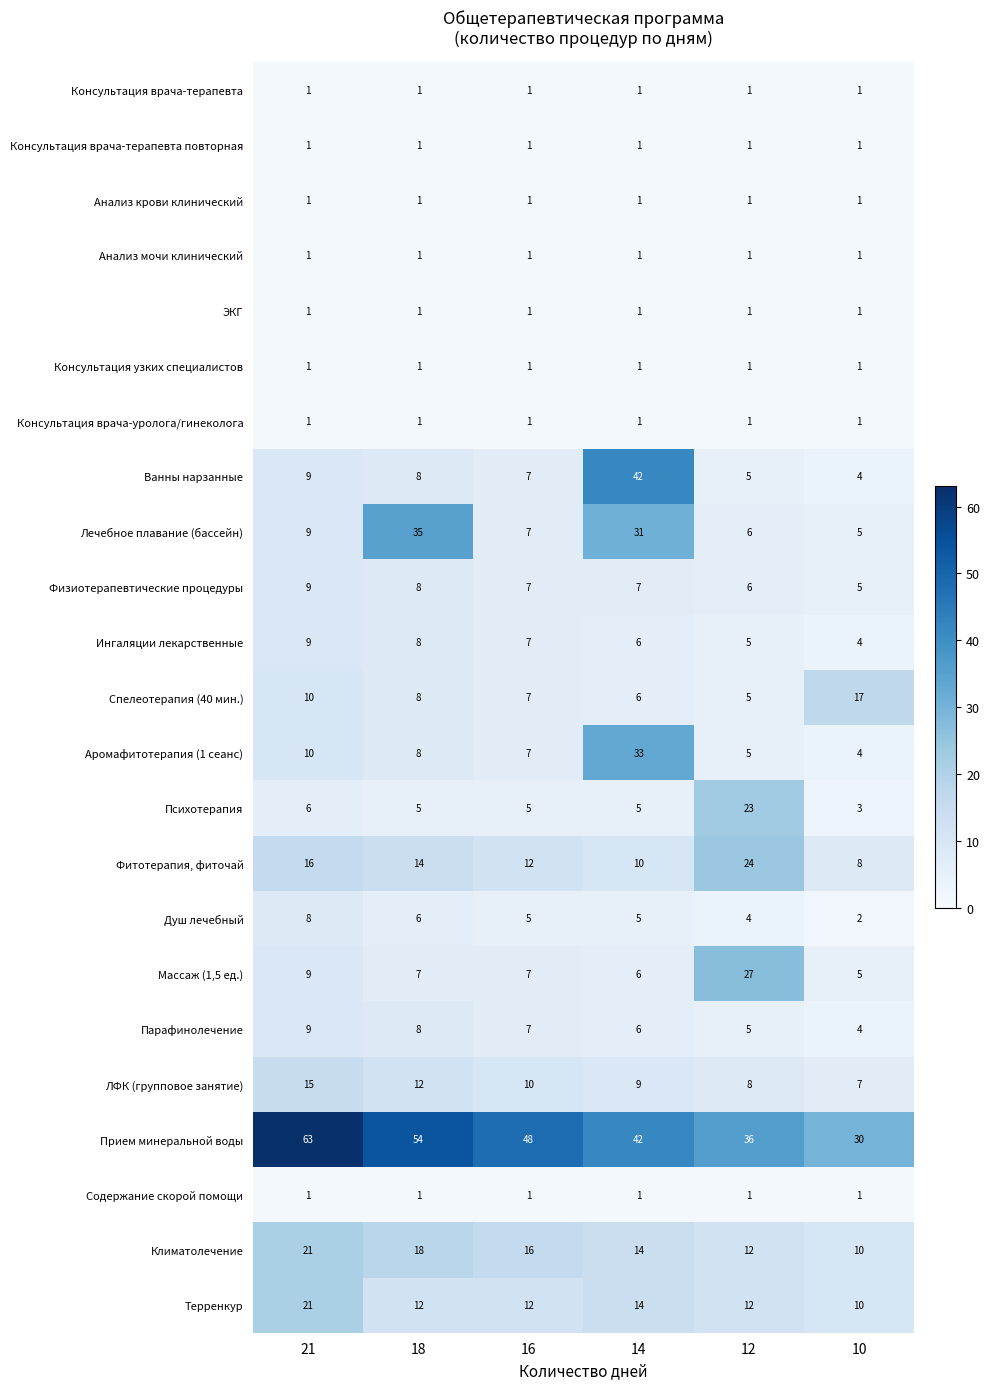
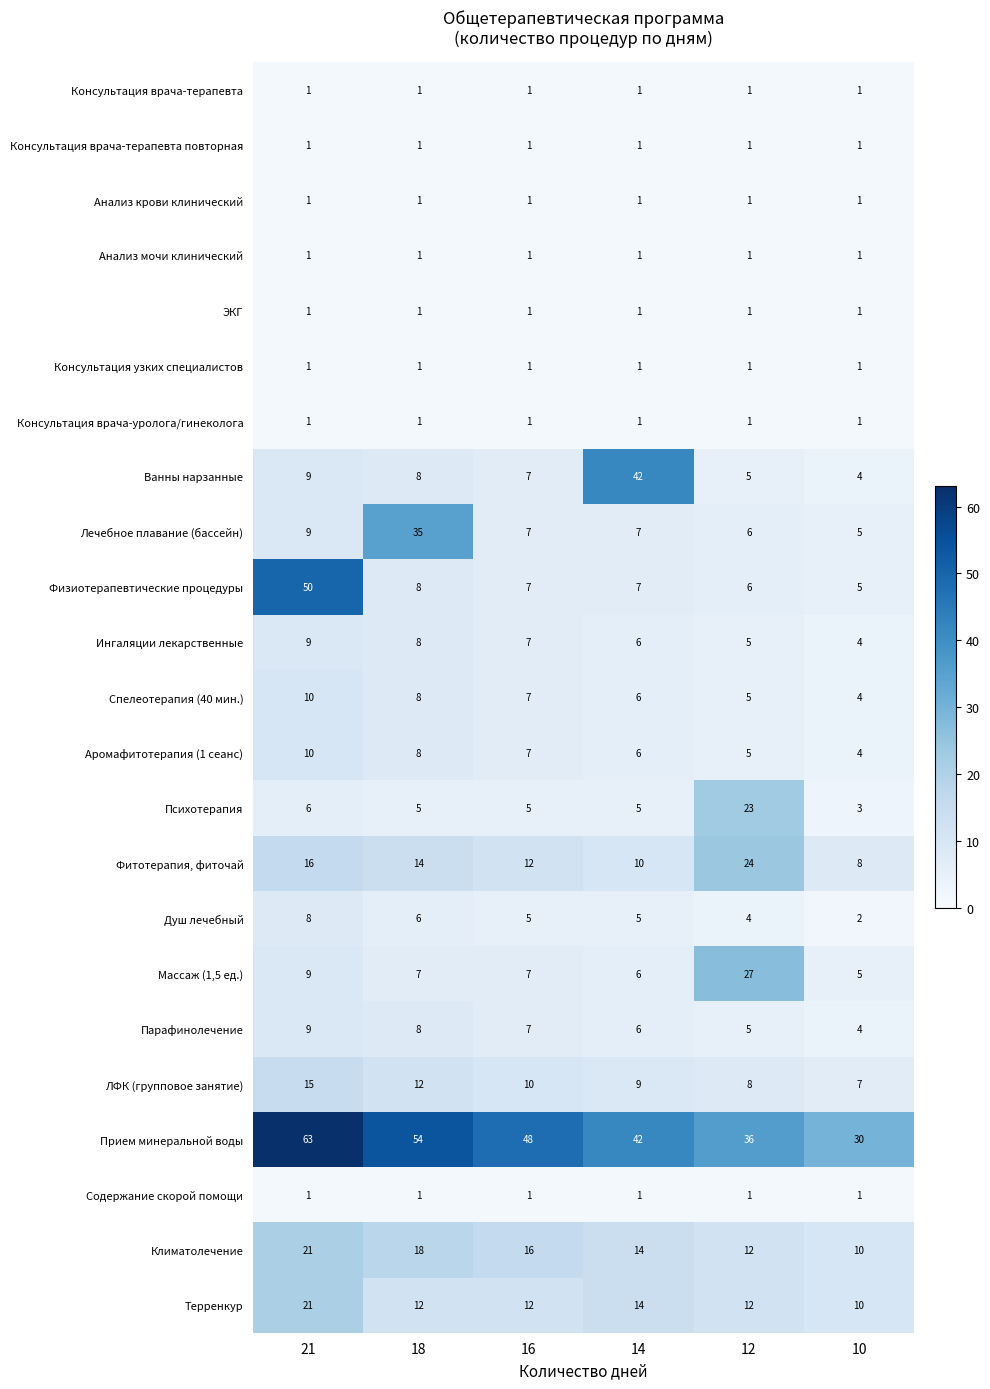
Лечебное плавание (бассейн), 14: 31 -> 7
Физиотерапевтические процедуры, 21: 9 -> 50
Спелеотерапия (40 мин.), 10: 17 -> 4
Аромафитотерапия (1 сеанс), 14: 33 -> 6
